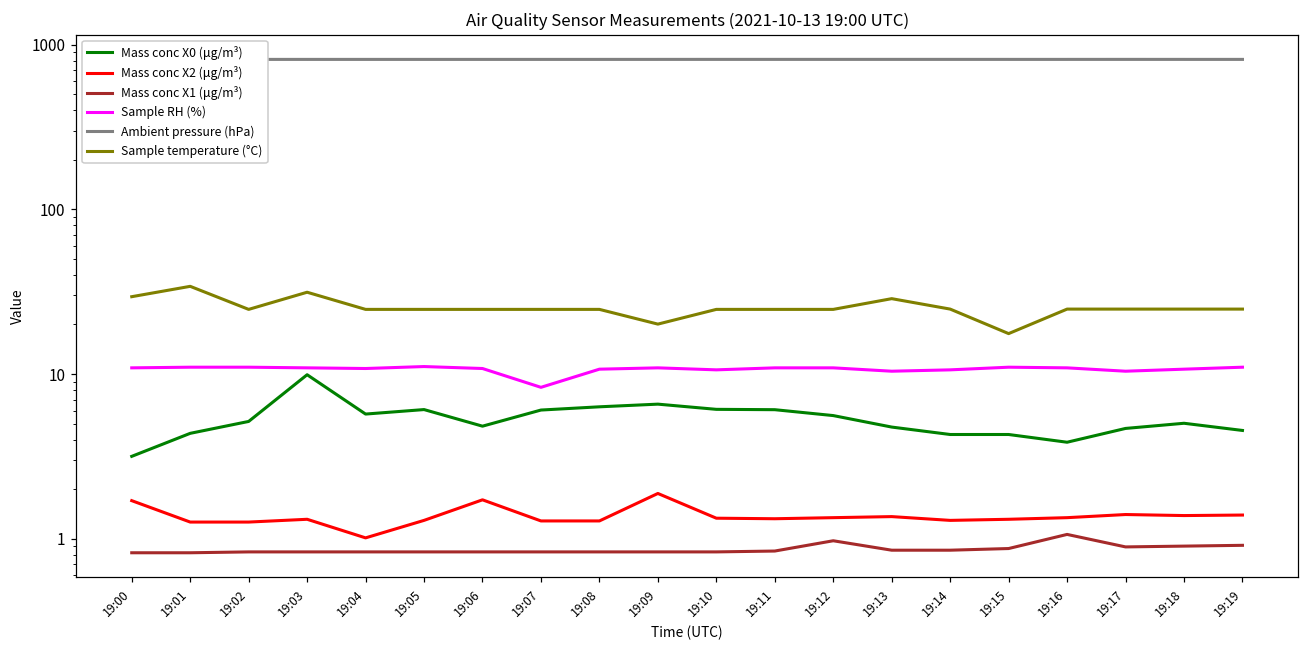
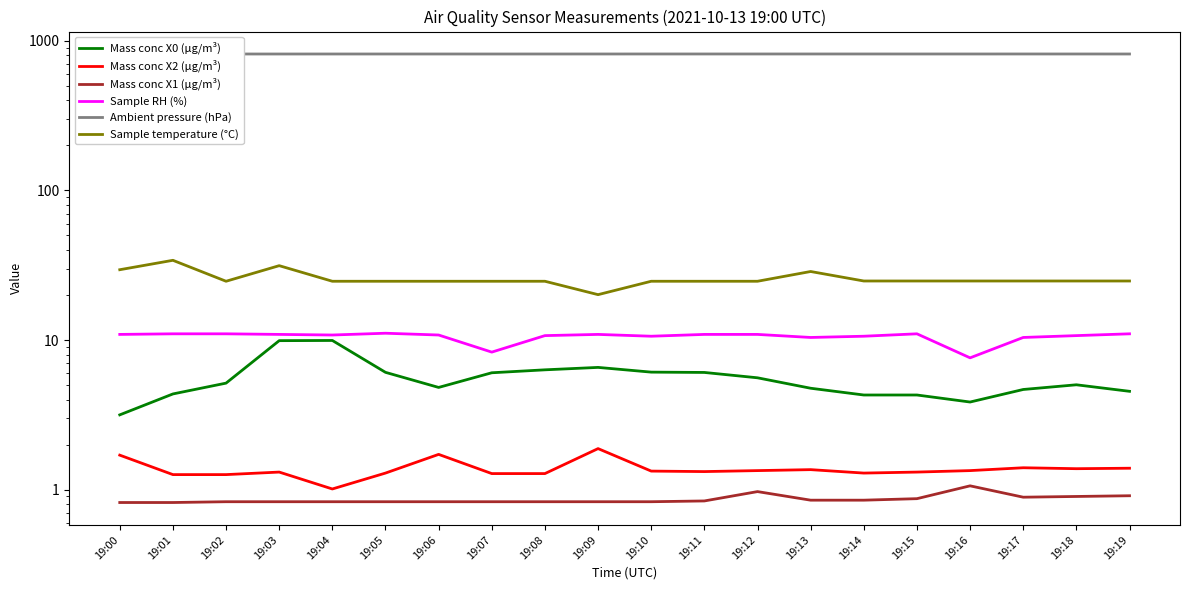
Mass conc X0 (μg/m³), 19:04: 5.7 -> 10
Sample temperature (°C), 19:15: 18 -> 25
Sample RH (%), 19:16: 11 -> 8
